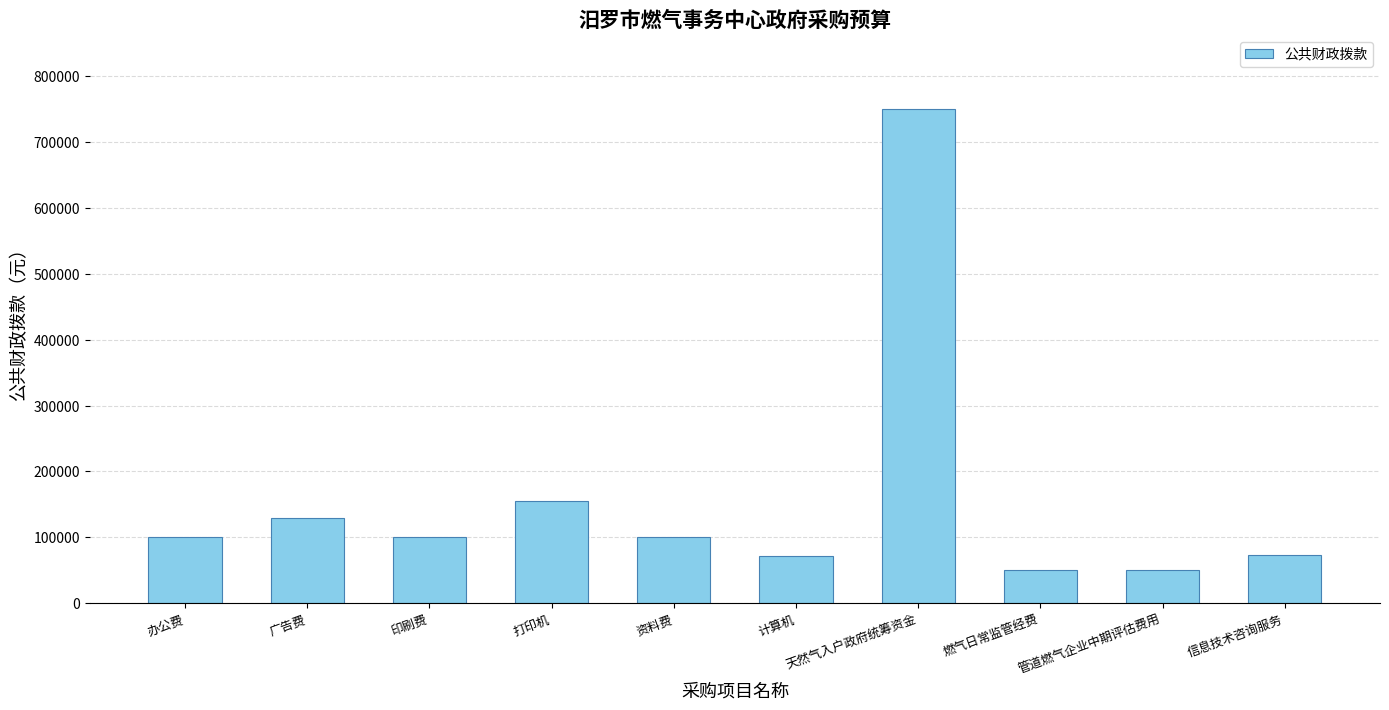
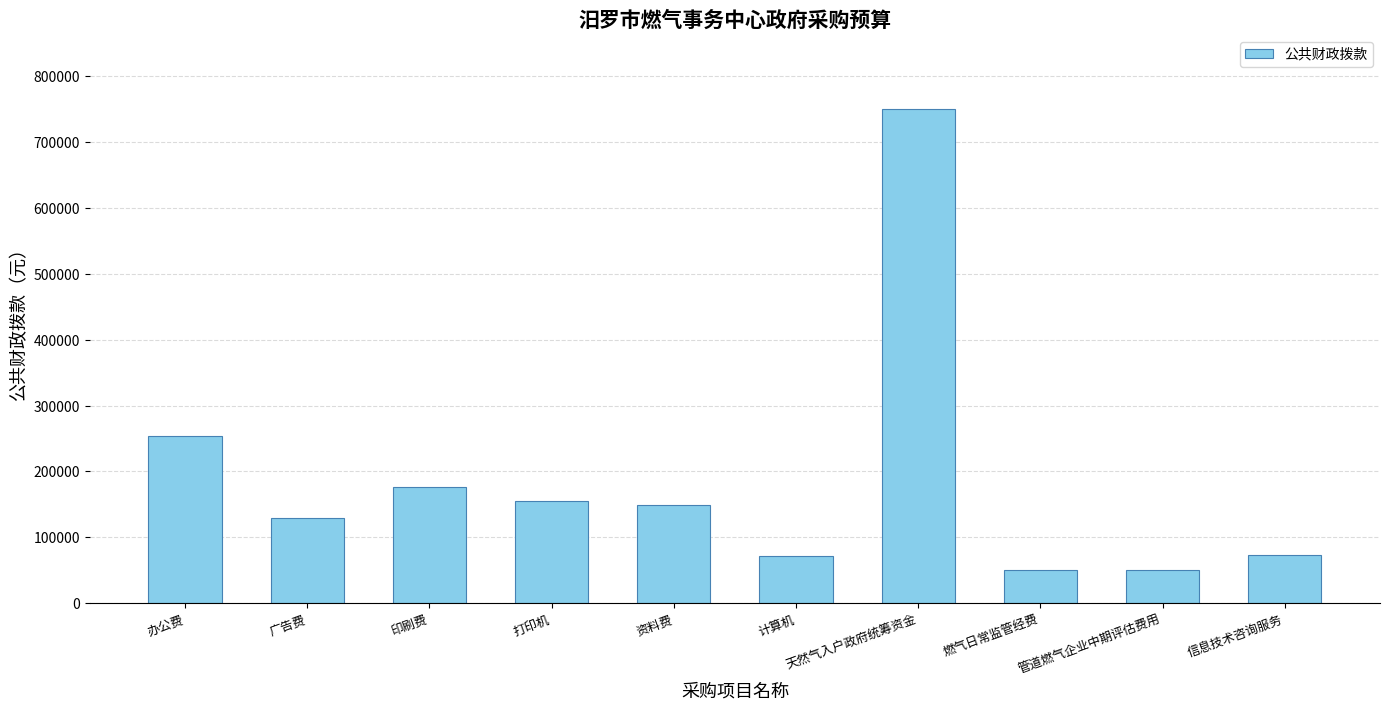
办公费: 100000 -> 250000
印刷费: 100000 -> 180000
资料费: 100000 -> 150000
